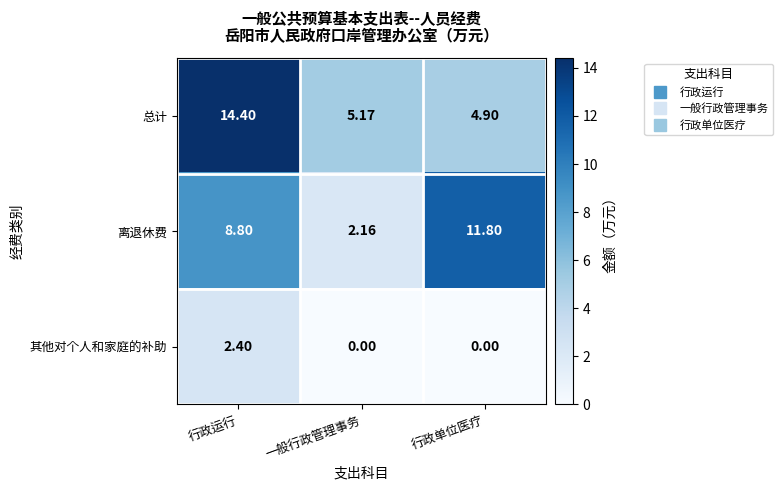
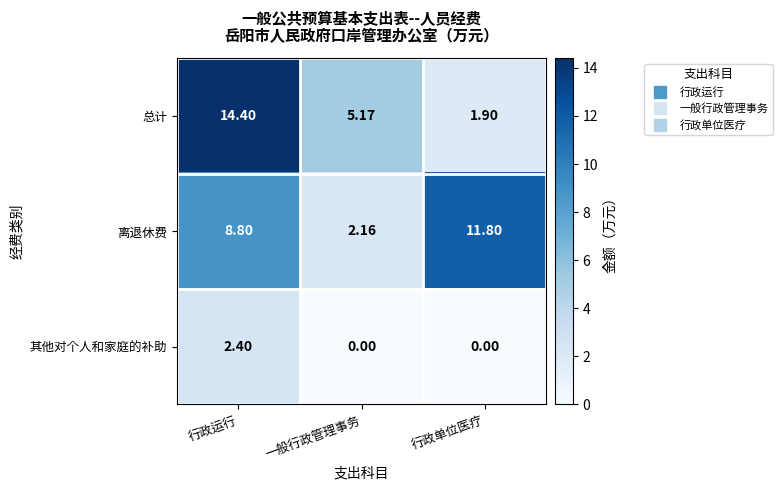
总计, 行政单位医疗: 4.90 -> 1.90
